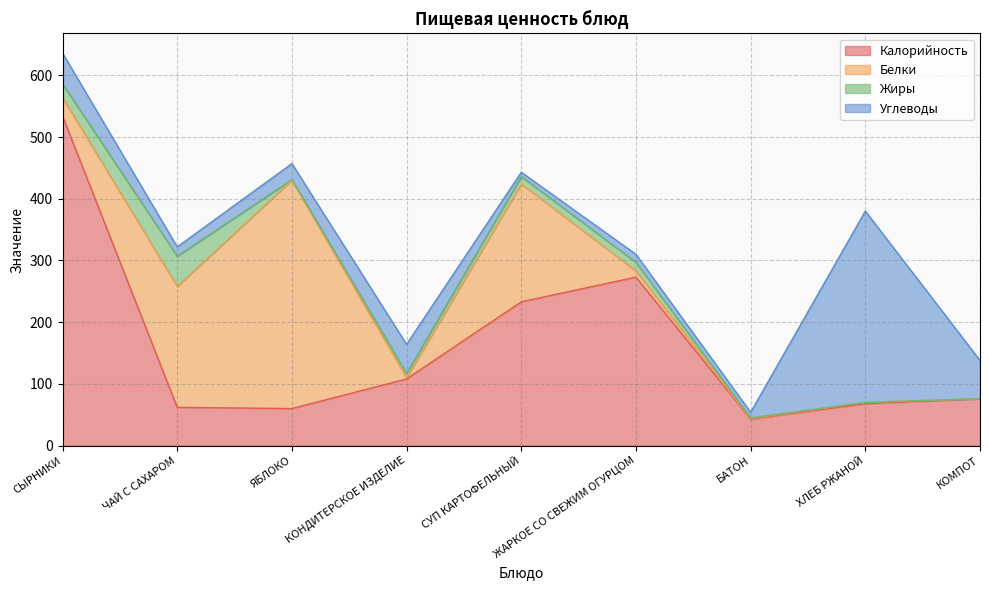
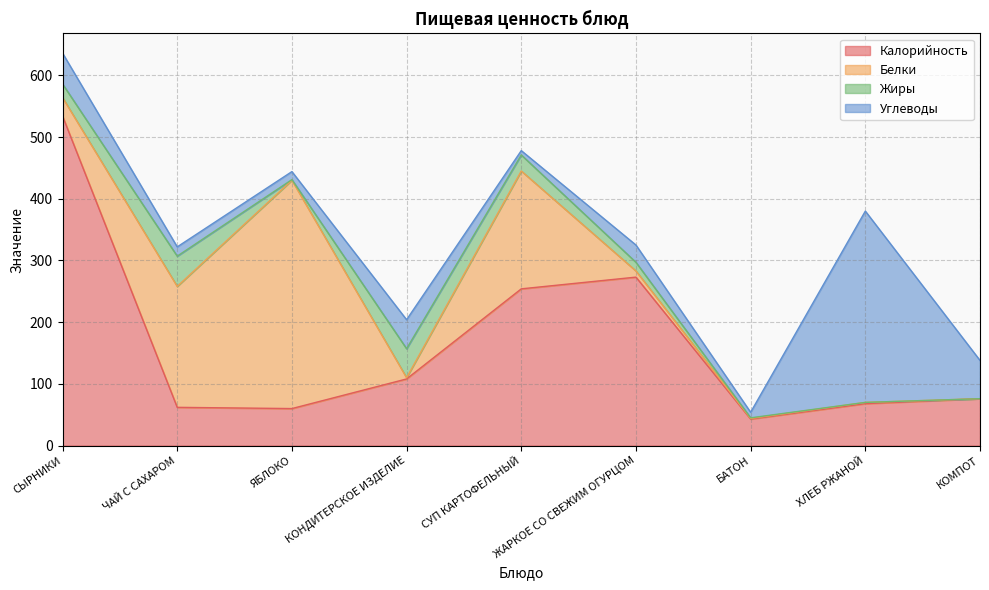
Углеводы, ЯБЛОКО: 30 -> 10
Жиры, КОНДИТЕРСКОЕ ИЗДЕЛИЕ: 10 -> 50
Калорийность, СУП КАРТОФЕЛЬНЫЙ: 230 -> 250
Жиры, СУП КАРТОФЕЛЬНЫЙ: 10 -> 30
Углеводы, ЖАРКОЕ СО СВЕЖИМ ОГУРЦОМ: 10 -> 30
